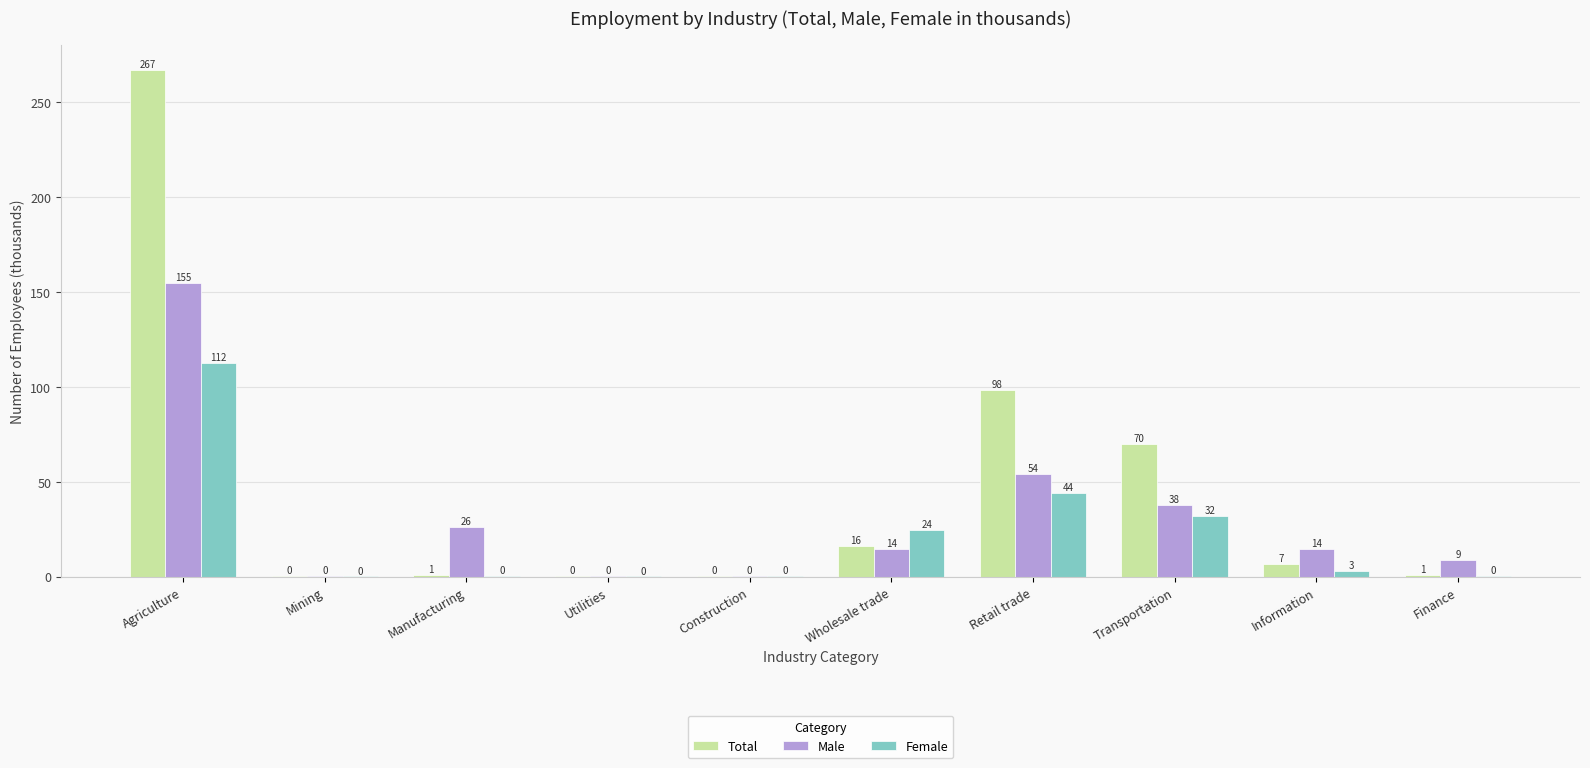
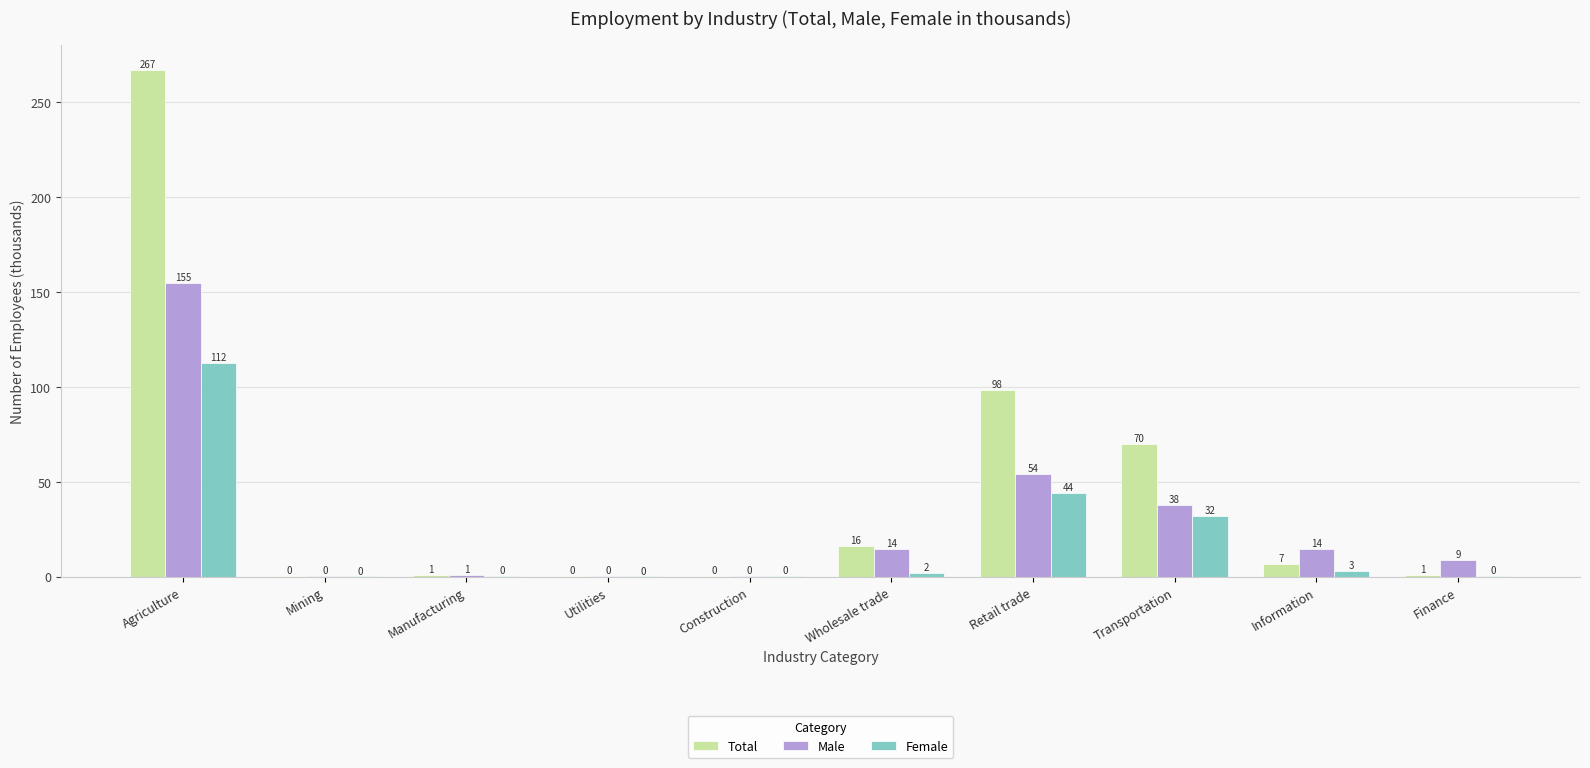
Male, Manufacturing: 26 -> 1
Female, Wholesale trade: 24 -> 2
